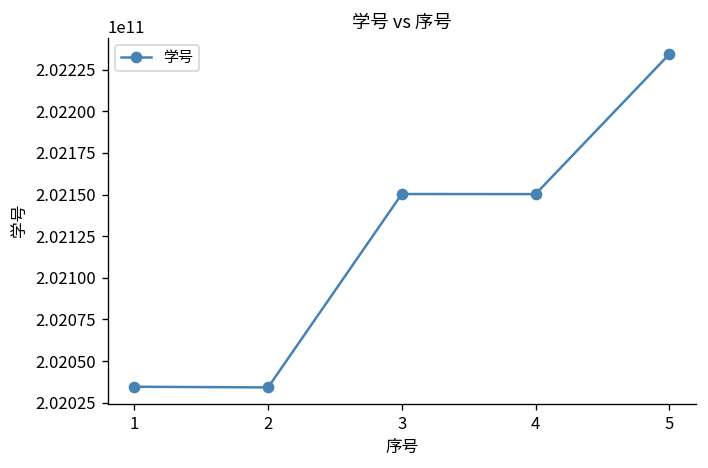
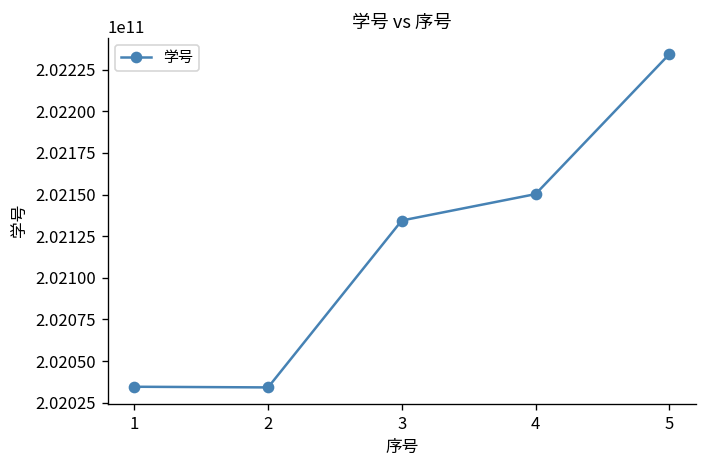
3: 202150000000 -> 202134000000
